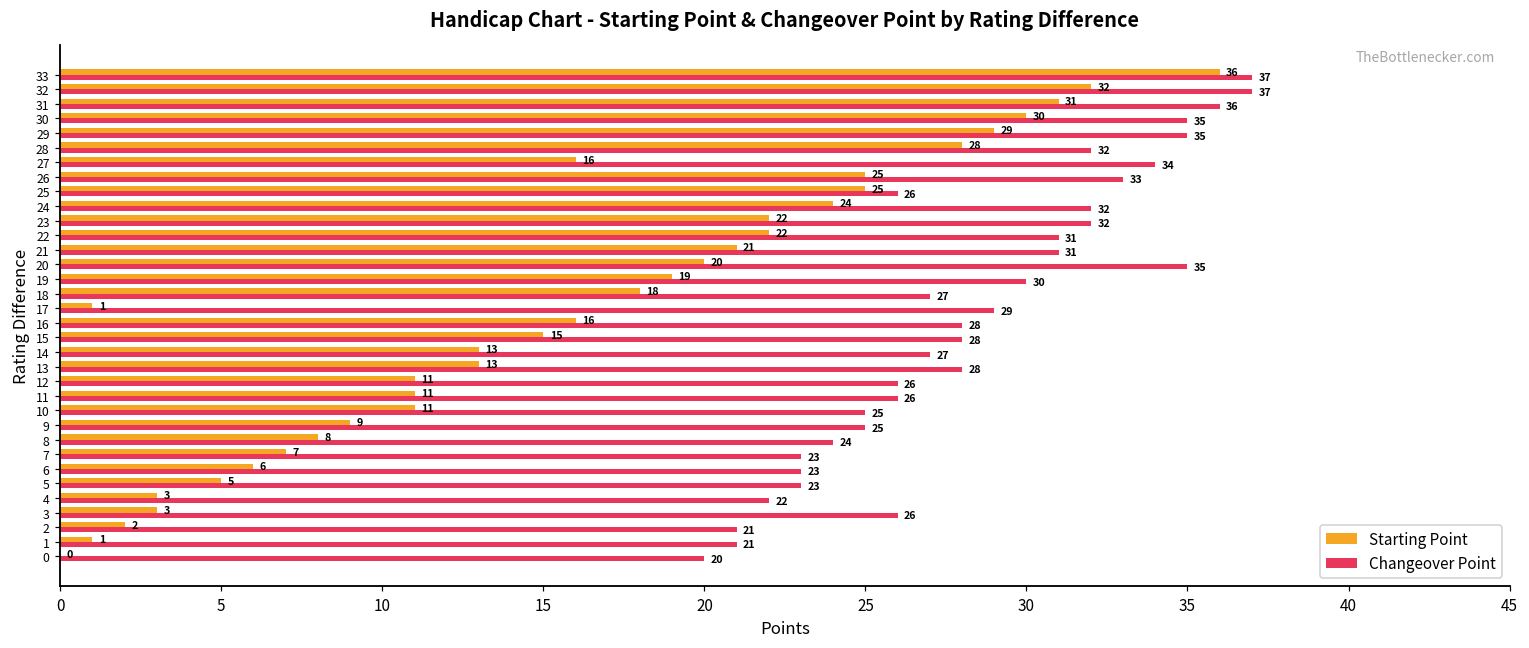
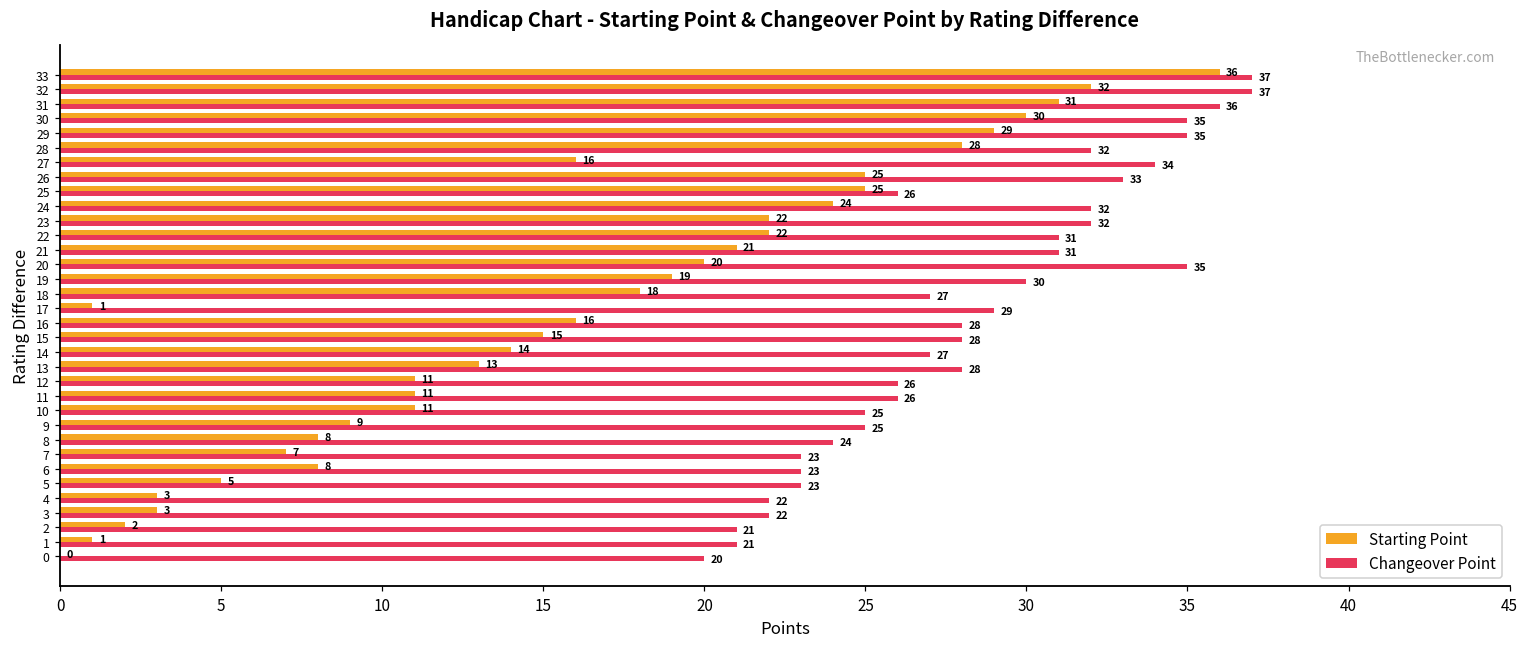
Starting Point, 14: 13 -> 14
Starting Point, 6: 6 -> 8
Changeover Point, 3: 26 -> 22
